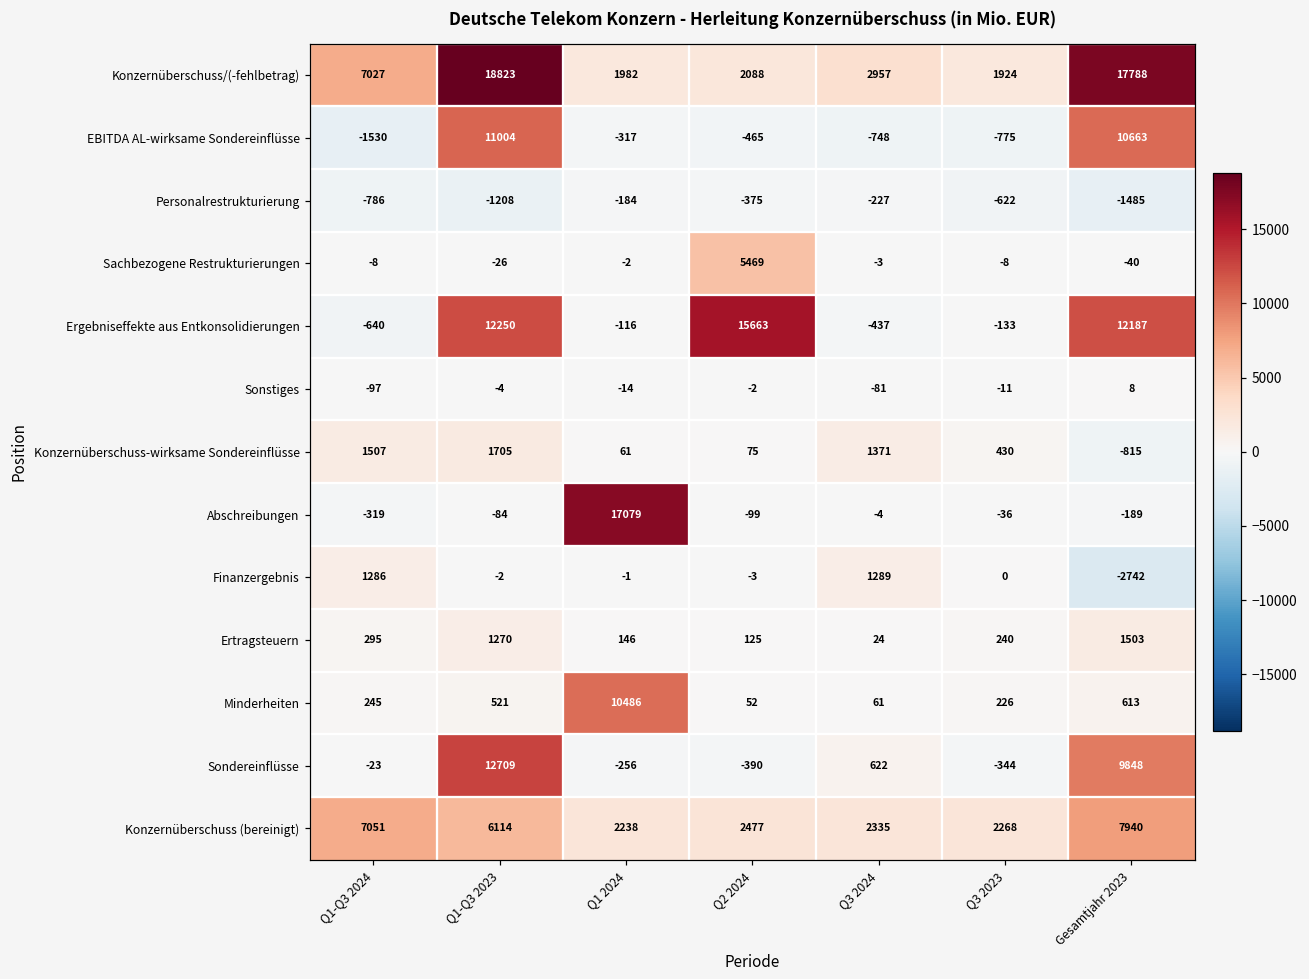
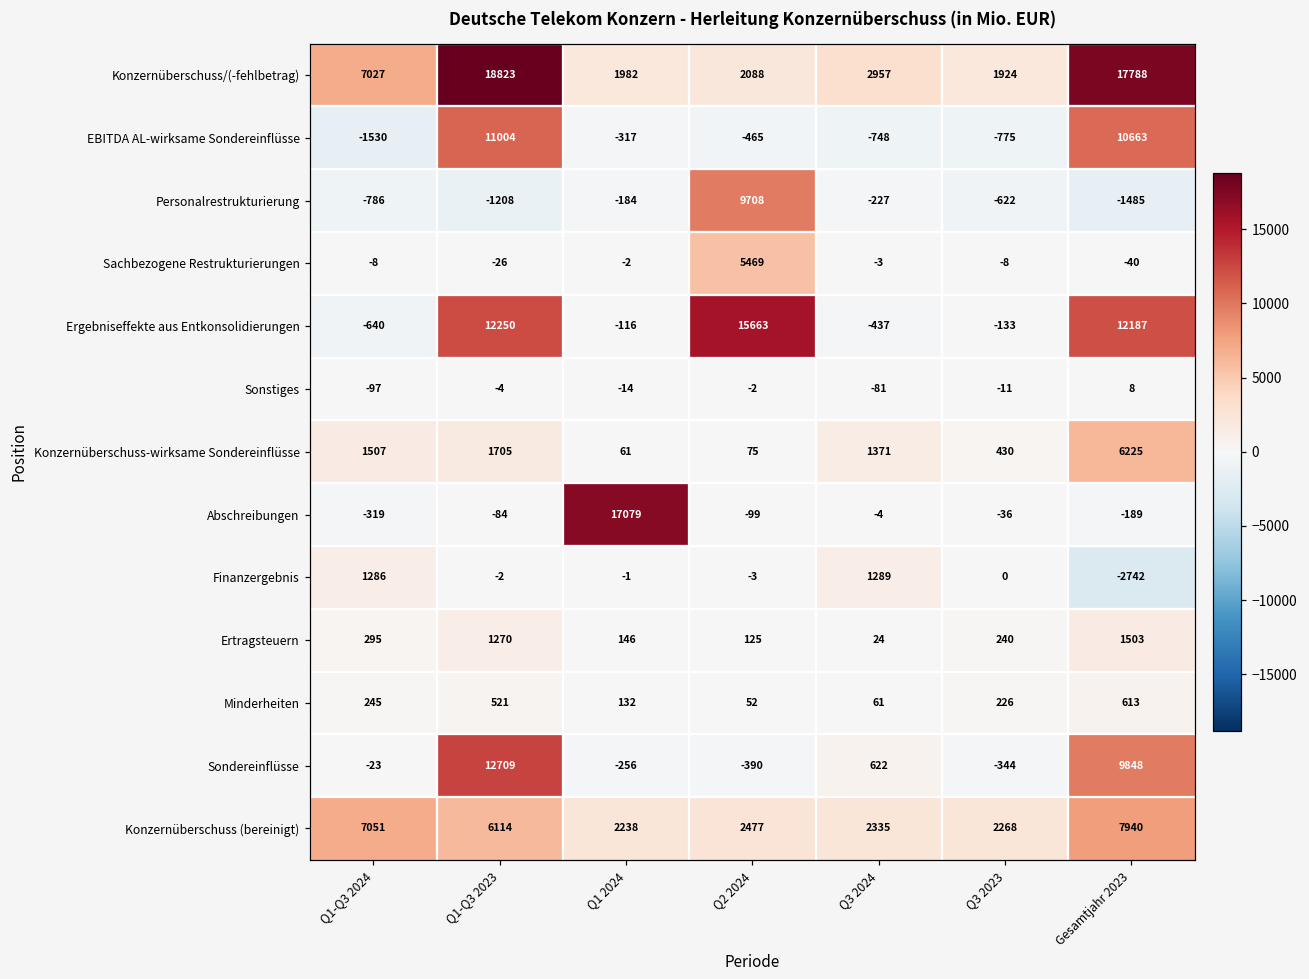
Personalrestrukturierung, Q2 2024: -375 -> 9708
Konzernüberschuss-wirksame Sondereinflüsse, Gesamtjahr 2023: -815 -> 6225
Minderheiten, Q1 2024: 10486 -> 132
